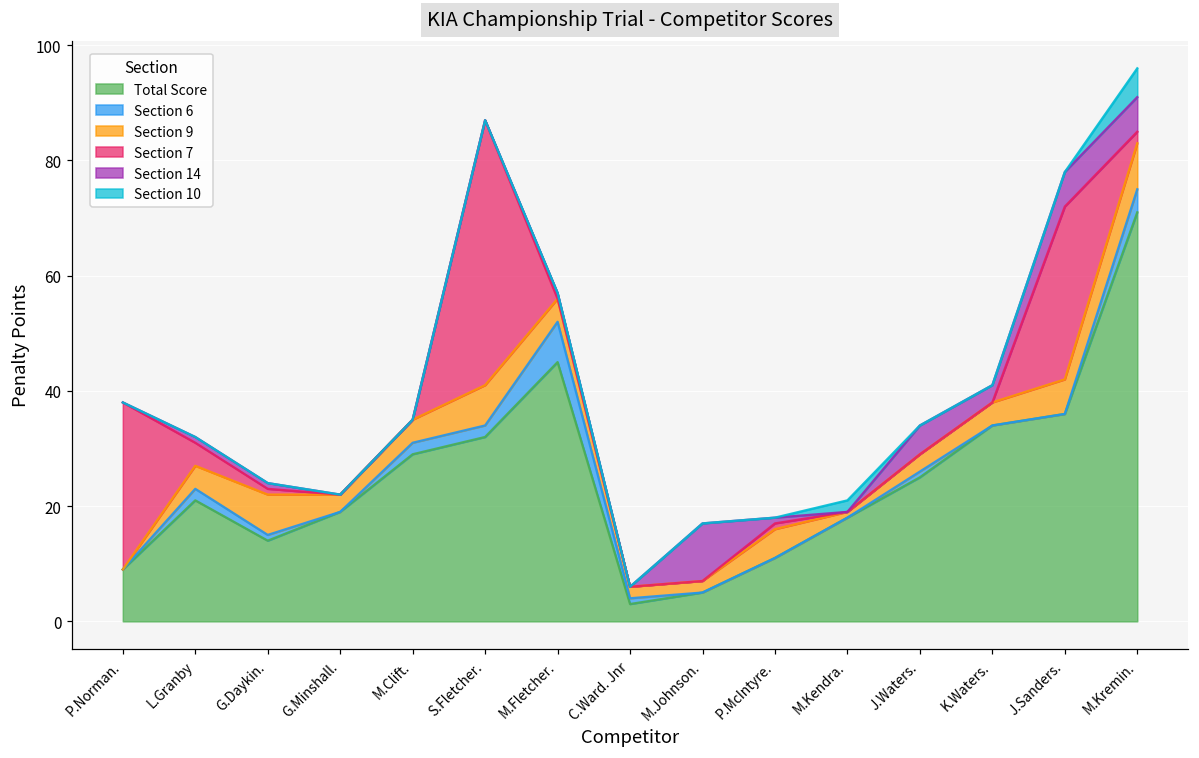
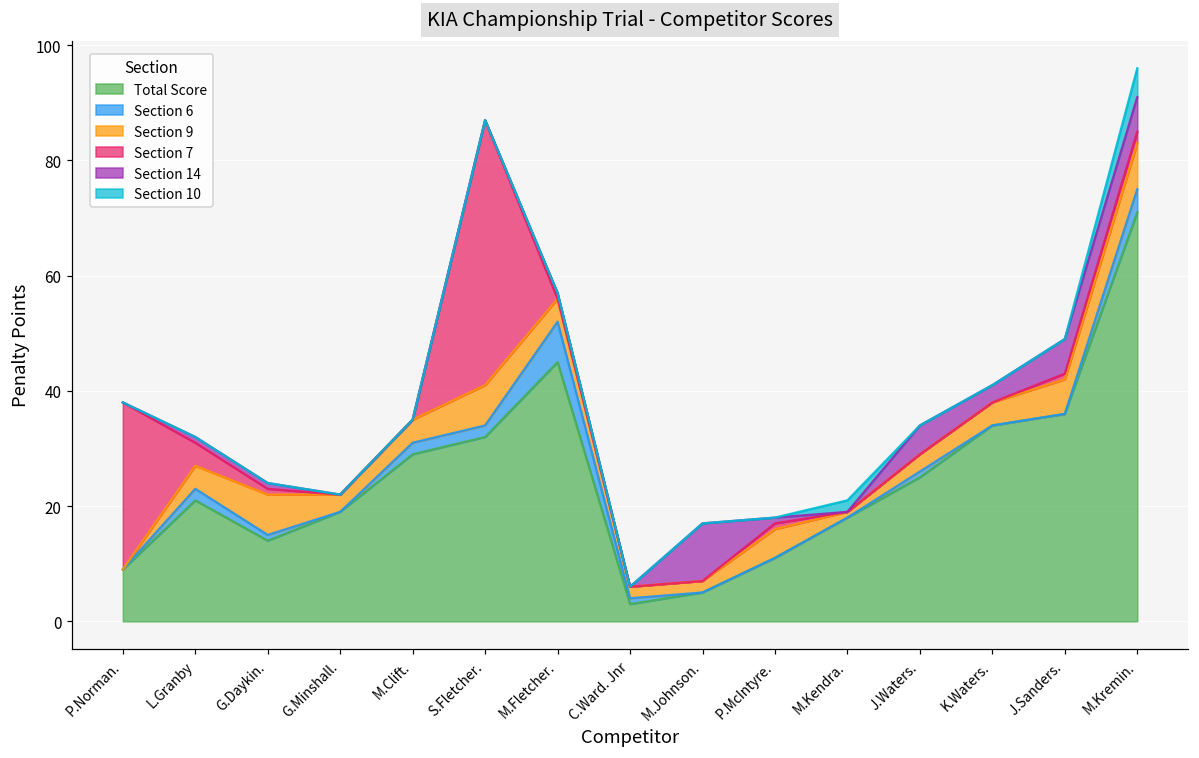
Section 7, J.Sanders.: 30 -> 1
